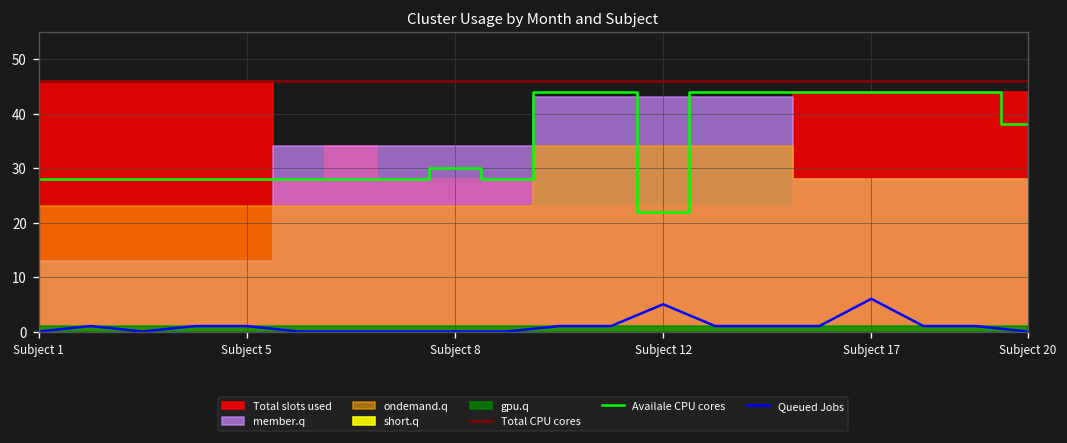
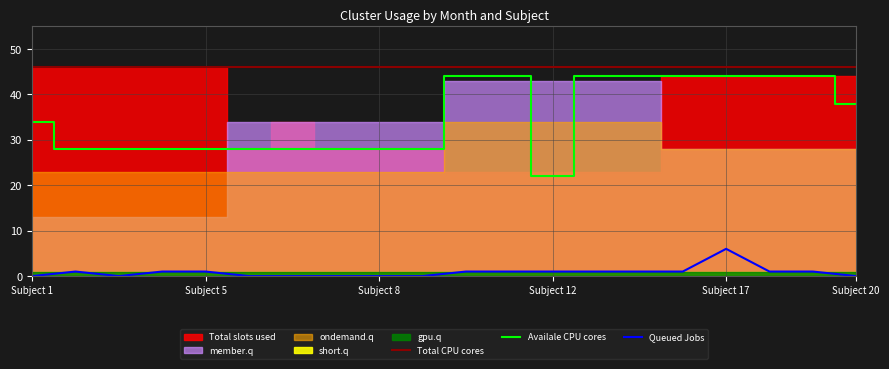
Availale CPU cores, Subject 1: 28 -> 34
Availale CPU cores, Subject 8: 30 -> 28
Queued Jobs, Subject 12: 5 -> 1
